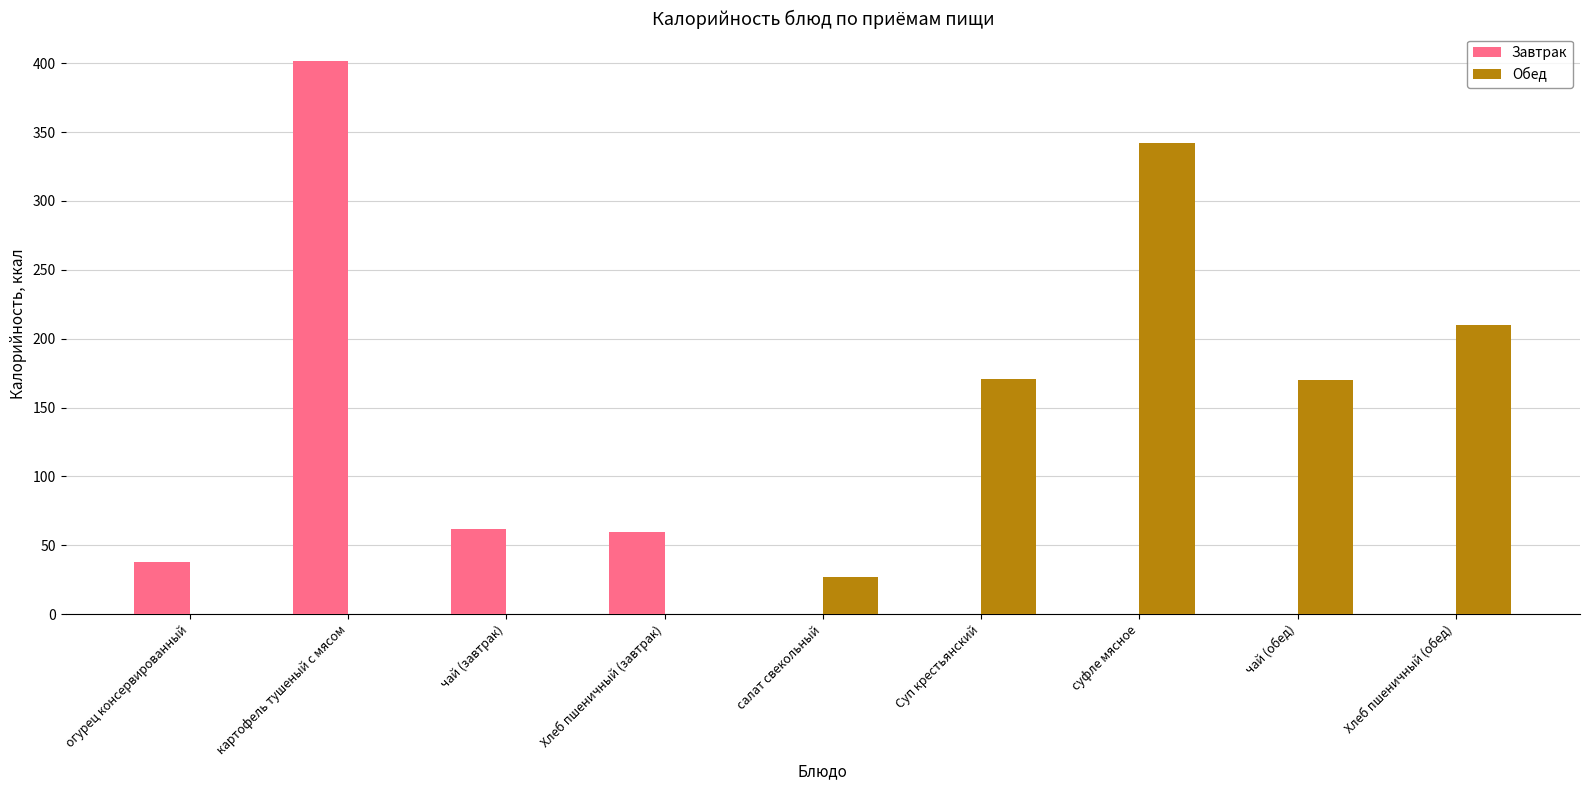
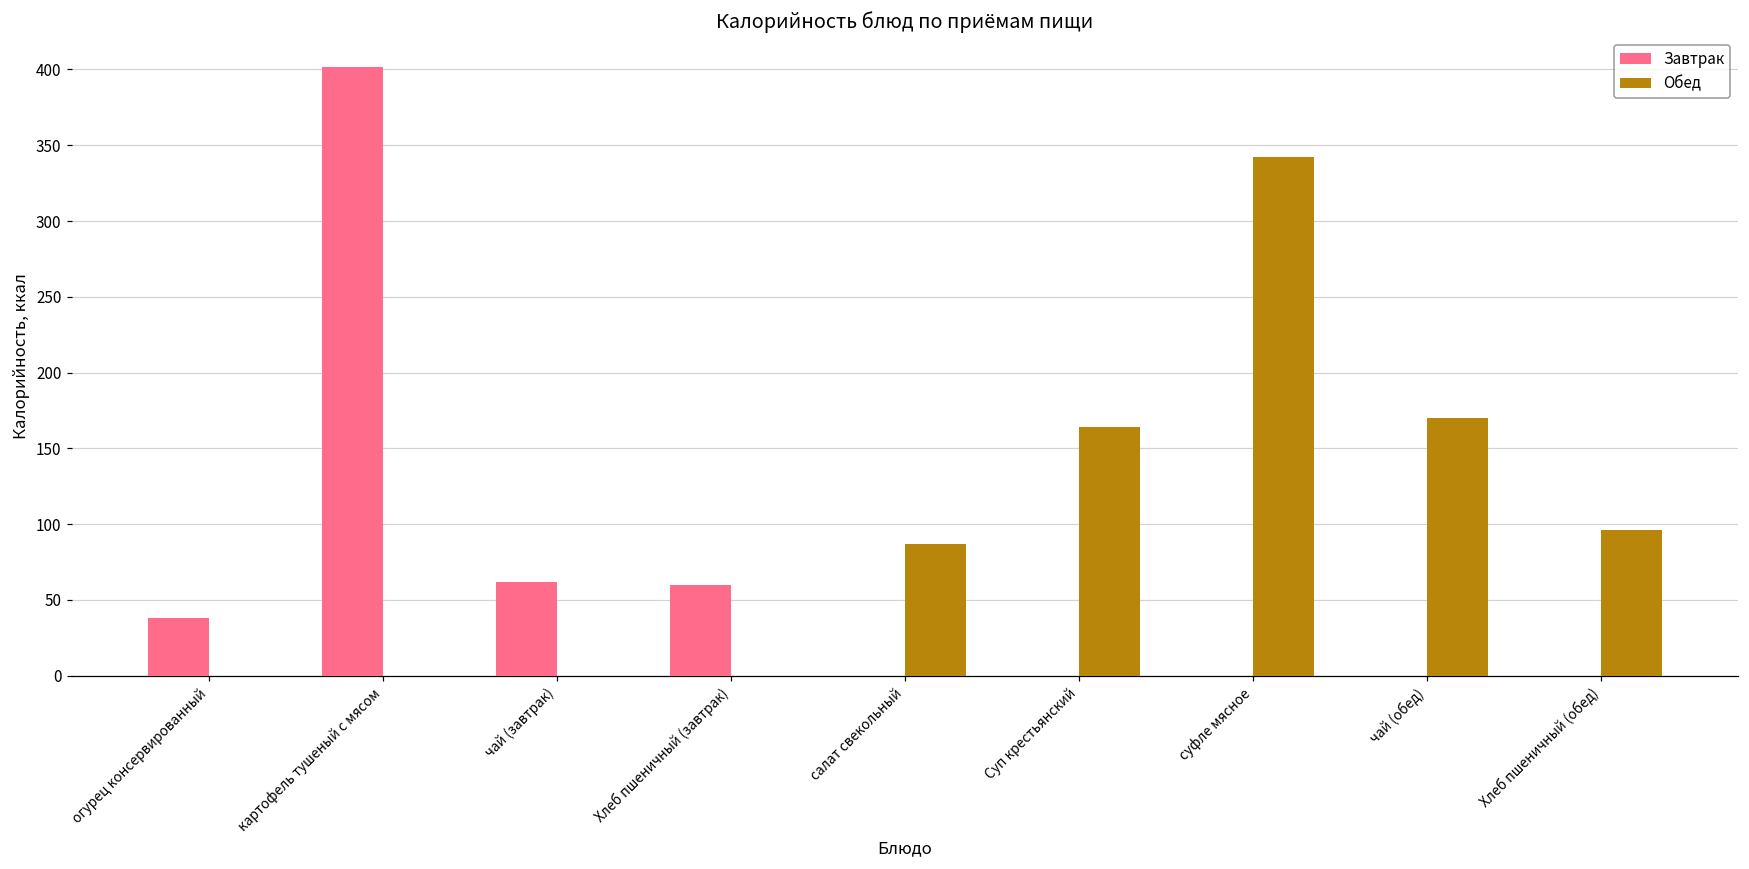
Обед, салат свекольный: 27 -> 87
Обед, Суп крестьянский: 171 -> 164
Обед, Хлеб пшеничный (обед): 210 -> 96
